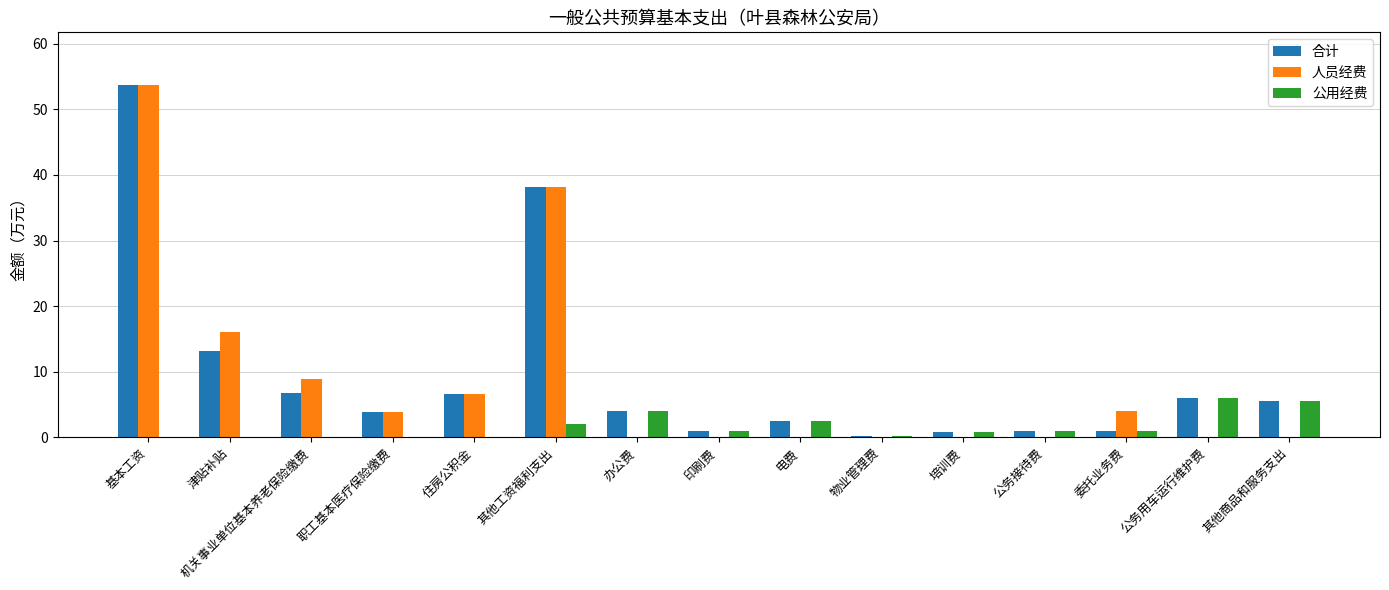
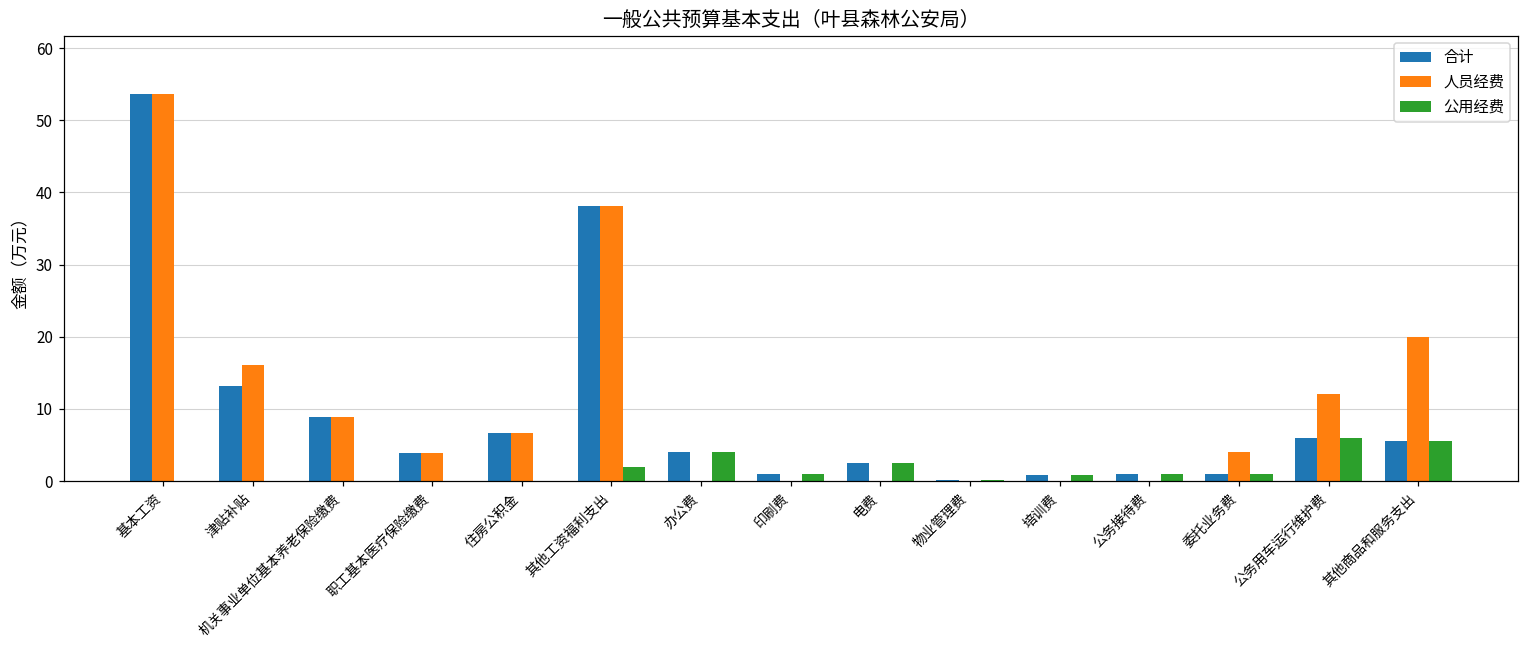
合计, 机关事业单位基本养老保险缴费: 7 -> 9
人员经费, 公务用车运行维护费: 0 -> 12
人员经费, 其他商品和服务支出: 0 -> 20
